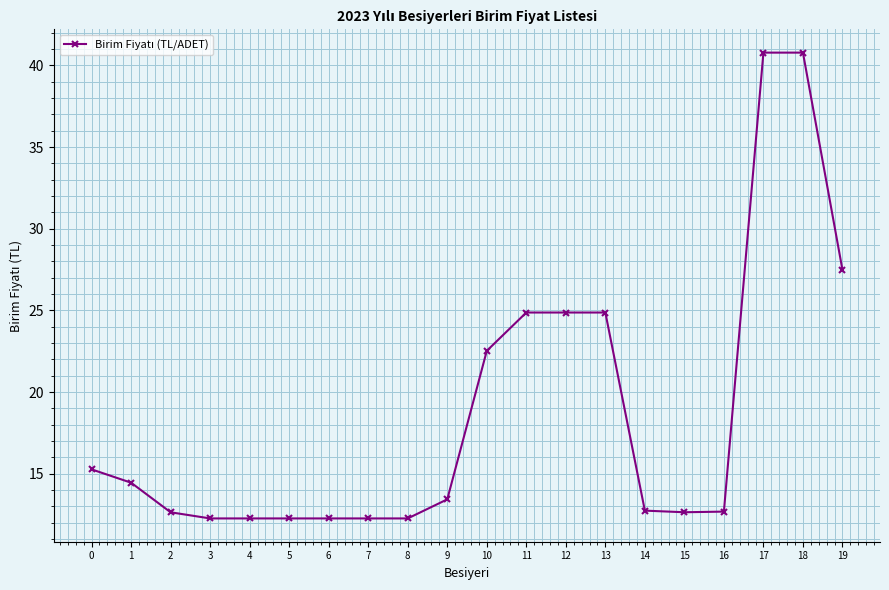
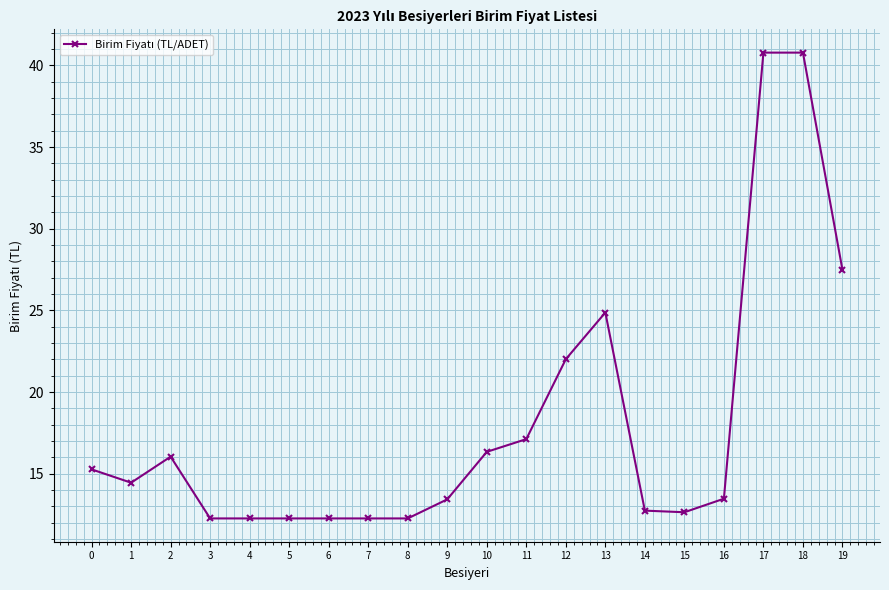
2: 12.6 -> 16.0
10: 22.5 -> 16.3
11: 24.9 -> 17.1
12: 24.9 -> 22.0
16: 12.7 -> 13.5
